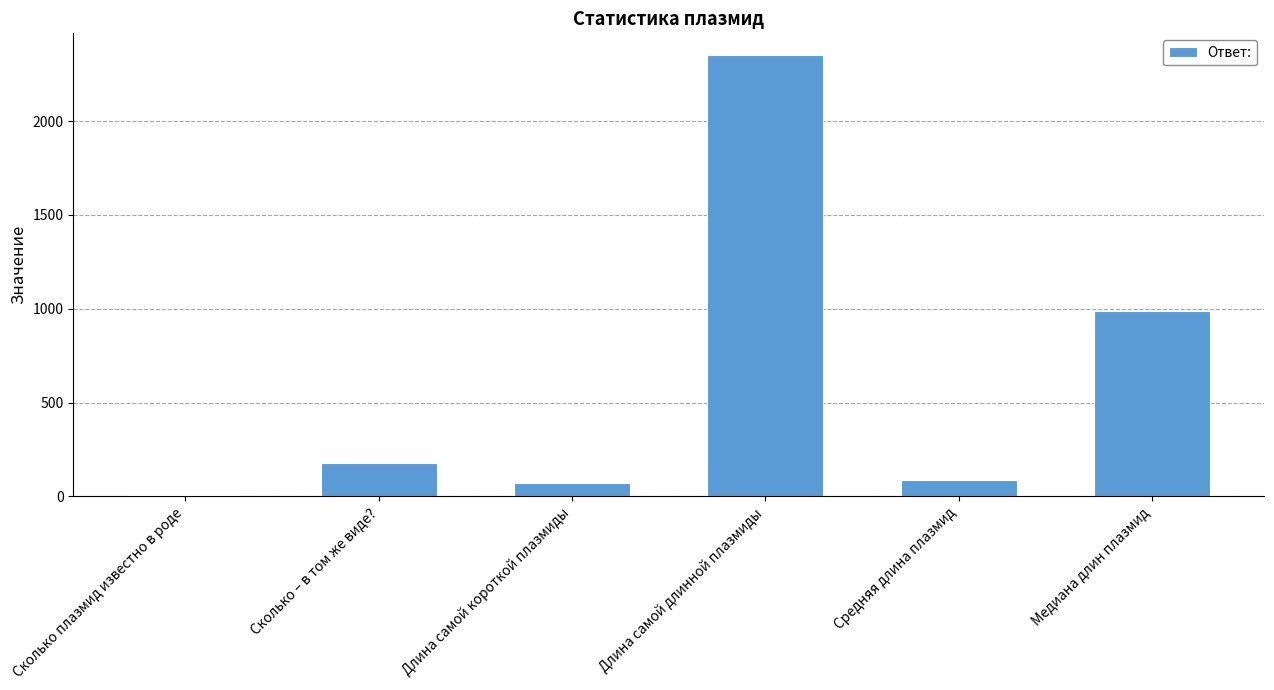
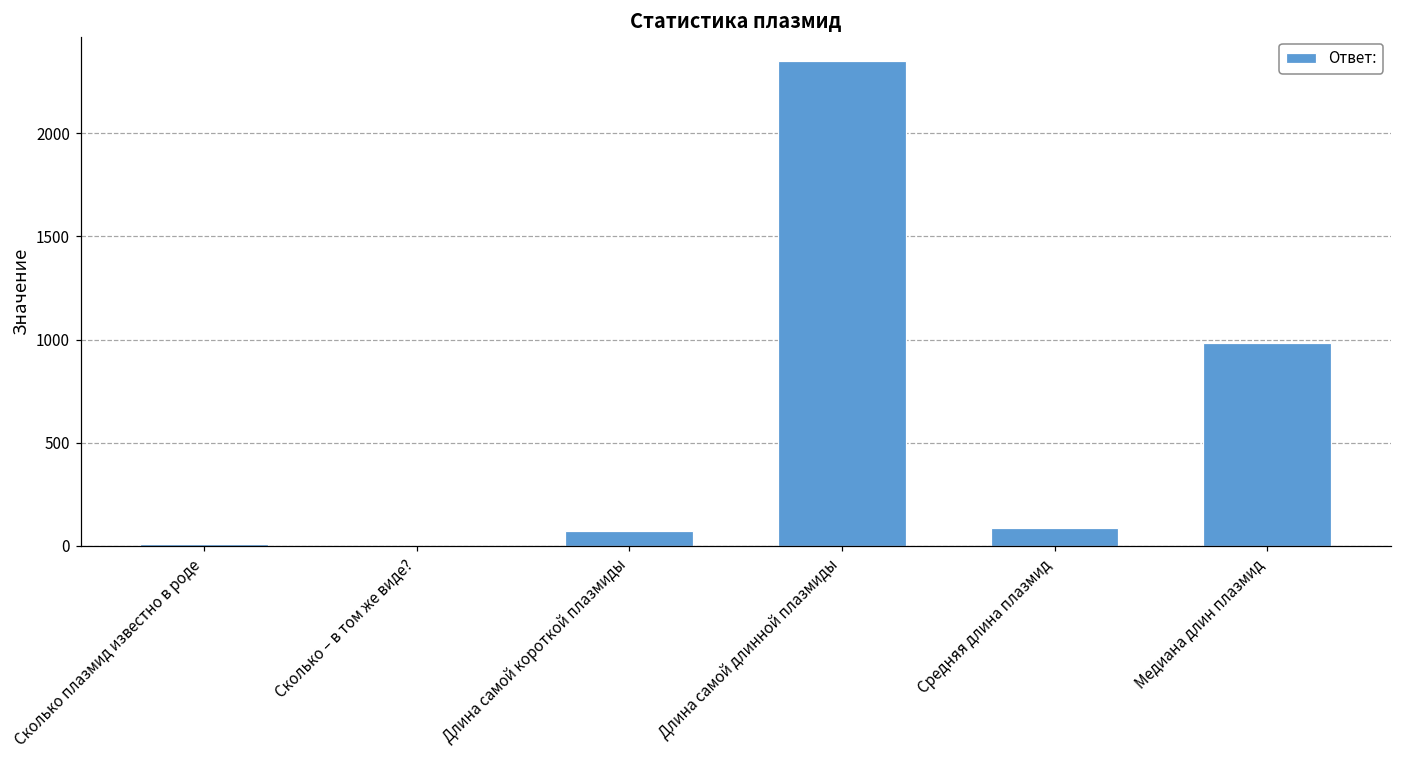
Сколько – в том же виде?: 180 -> 0
